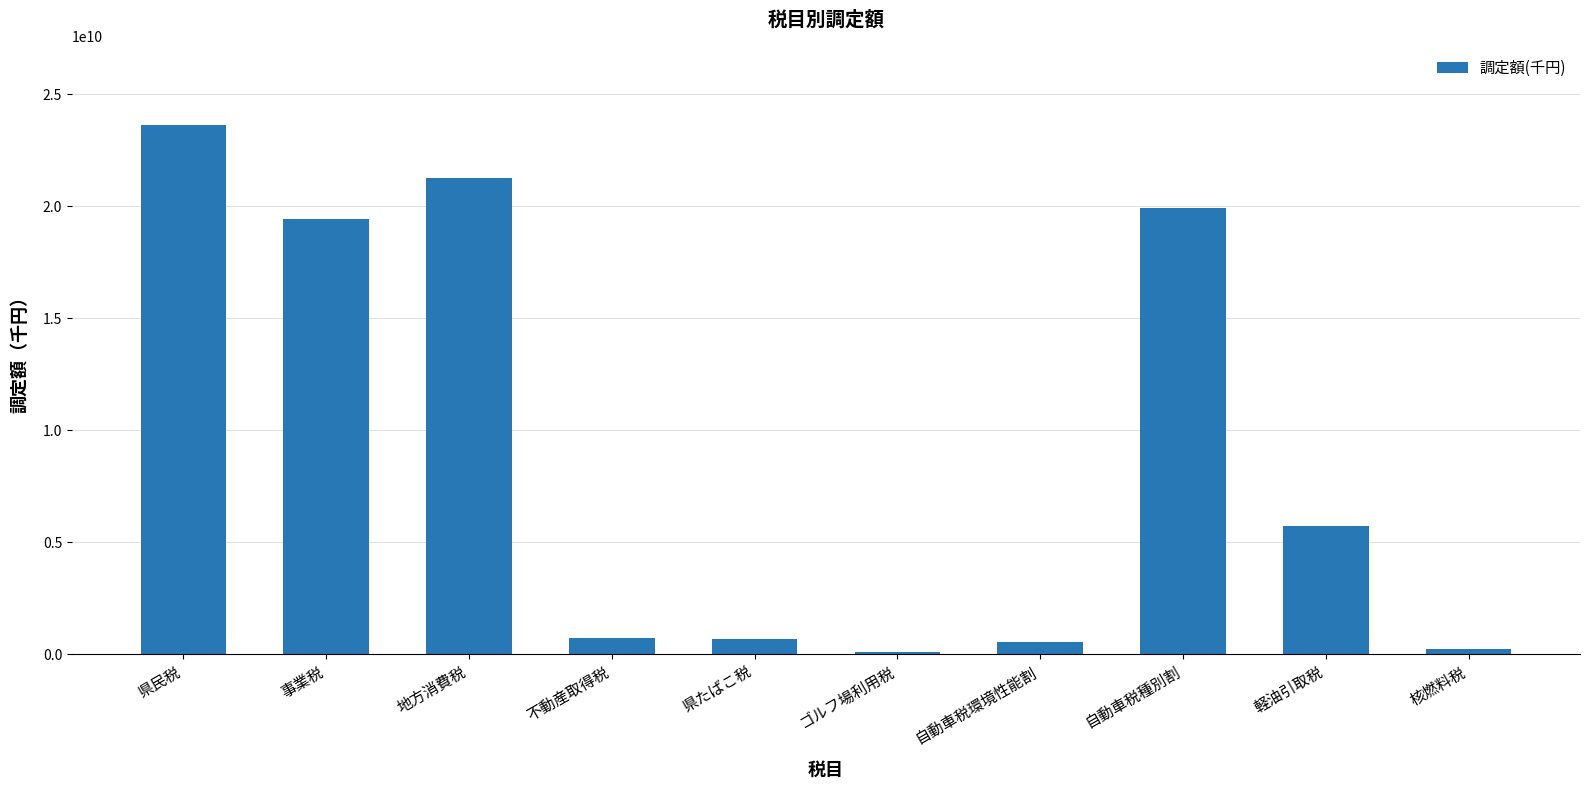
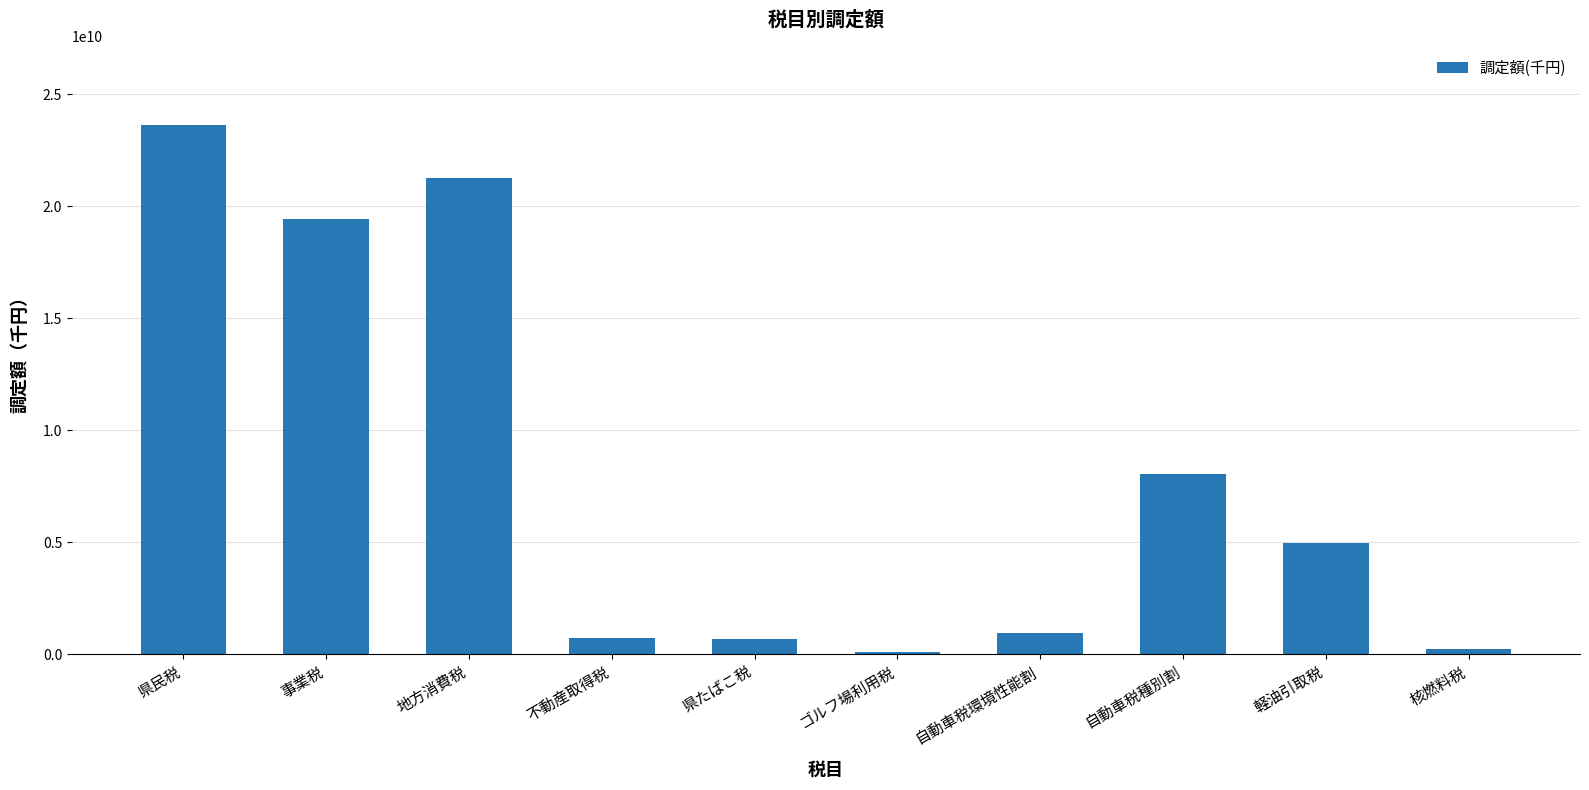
自動車税環境性能割: 500000000 -> 900000000
自動車税種別割: 19900000000 -> 8000000000
軽油引取税: 5700000000 -> 5000000000
